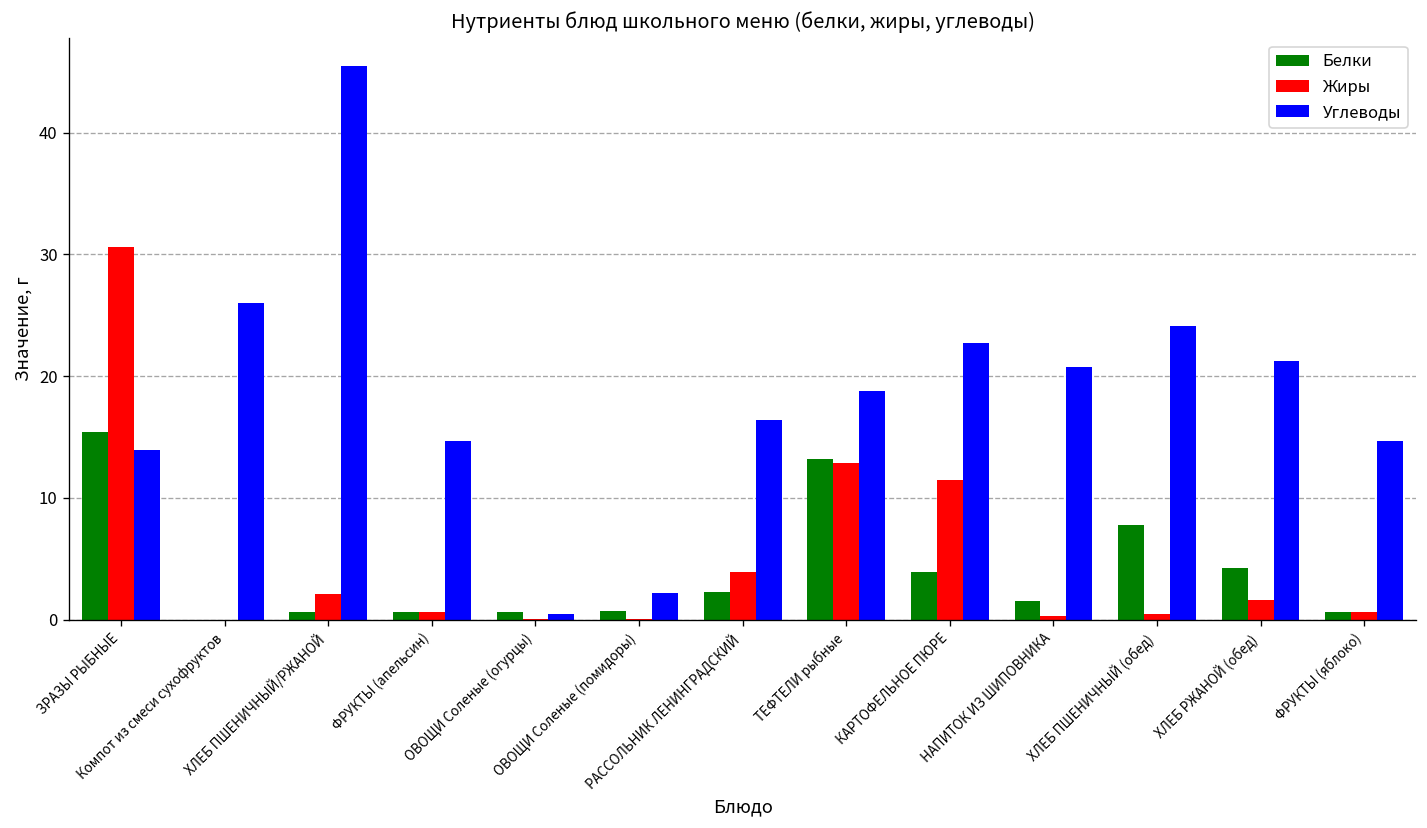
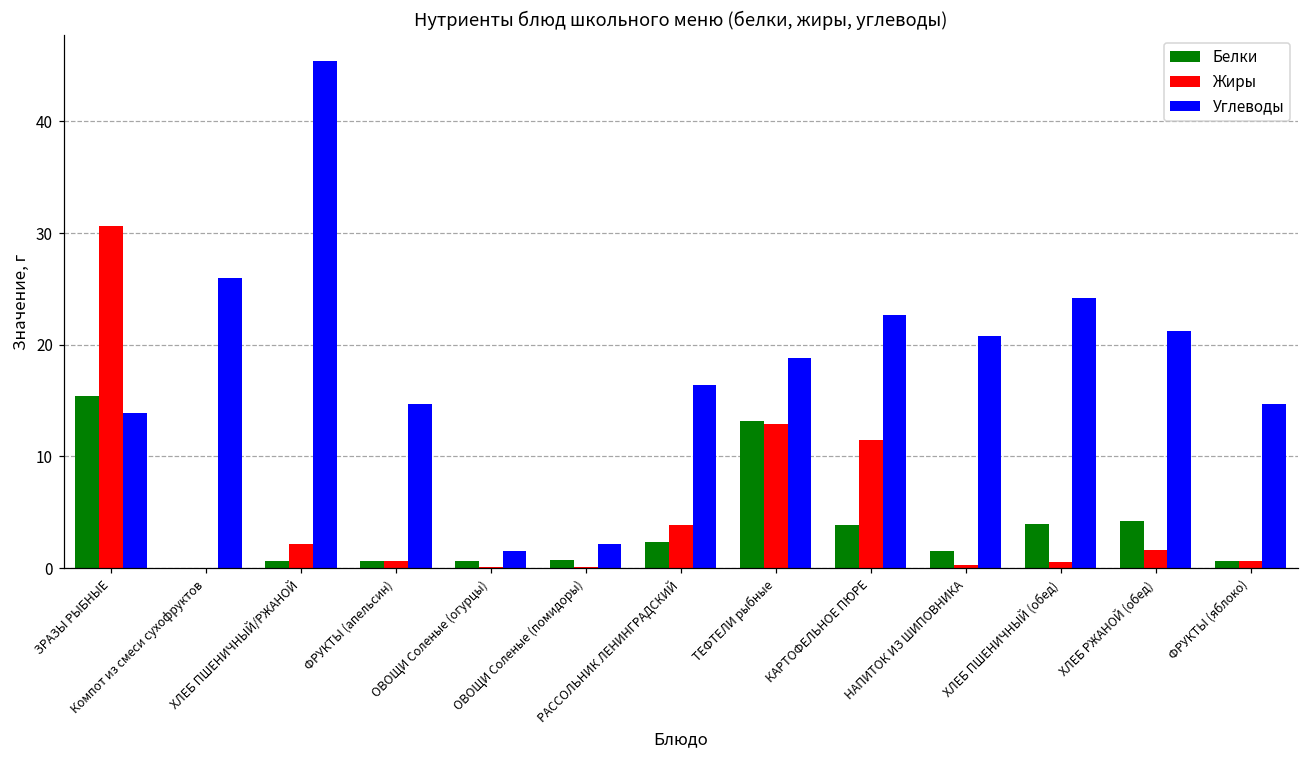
Углеводы, ОВОЩИ Соленые (огурцы): 0.5 -> 1.5
Белки, ХЛЕБ ПШЕНИЧНЫЙ (обед): 7.7 -> 4.0
